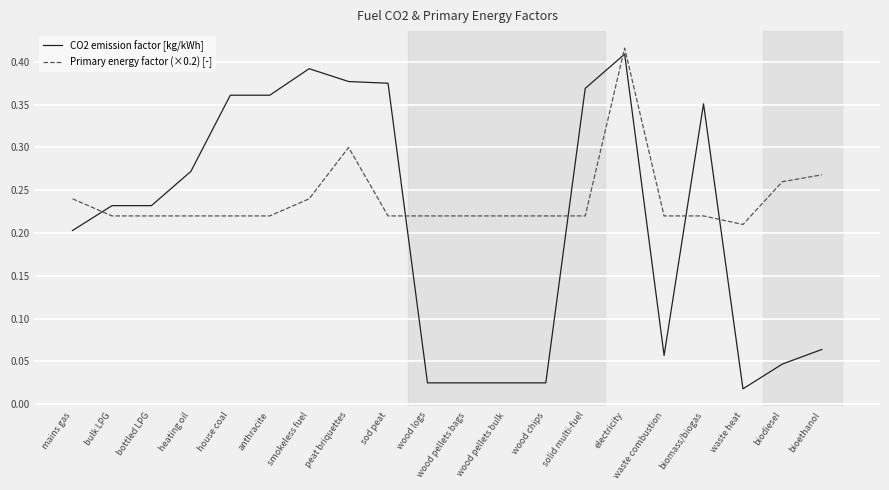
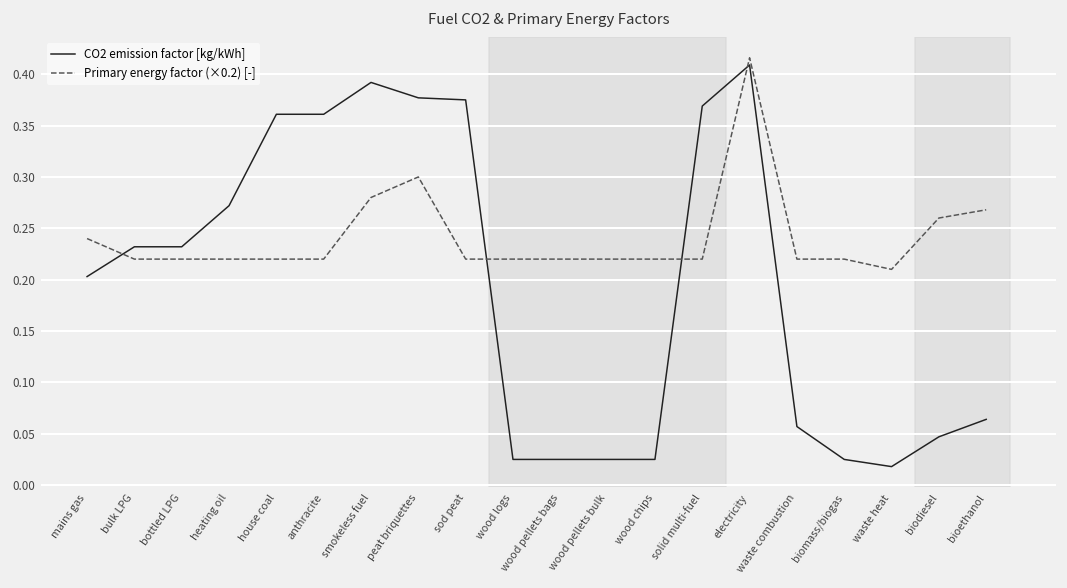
Primary energy factor (×0.2) [-], smokeless fuel: 0.24 -> 0.28
CO2 emission factor [kg/kWh], biomass/biogas: 0.35 -> 0.03
